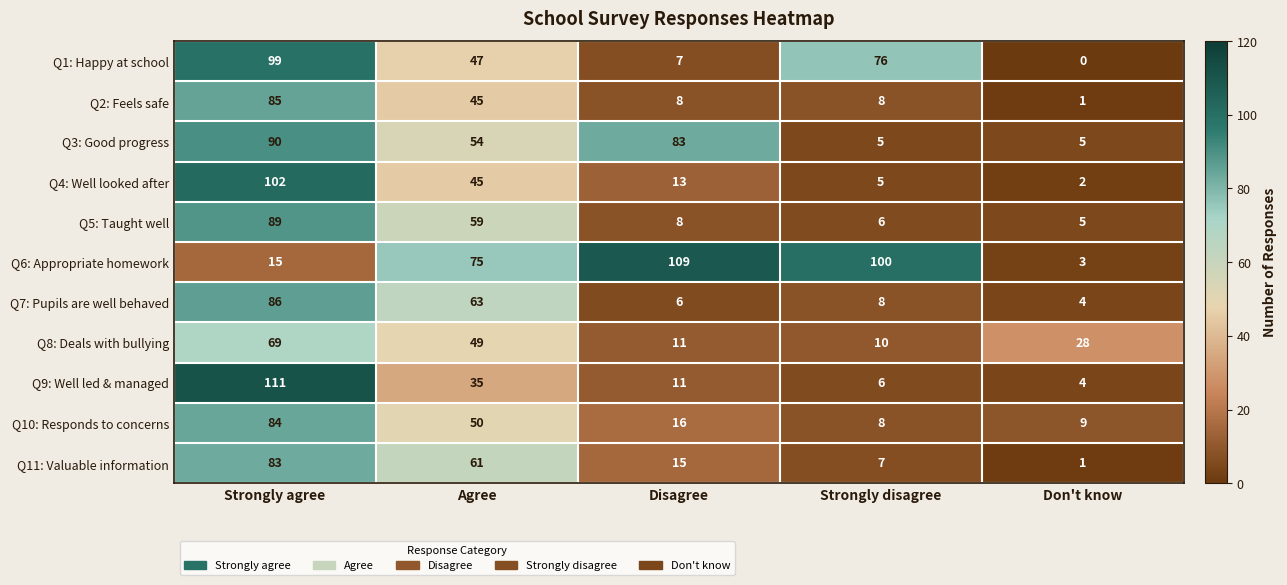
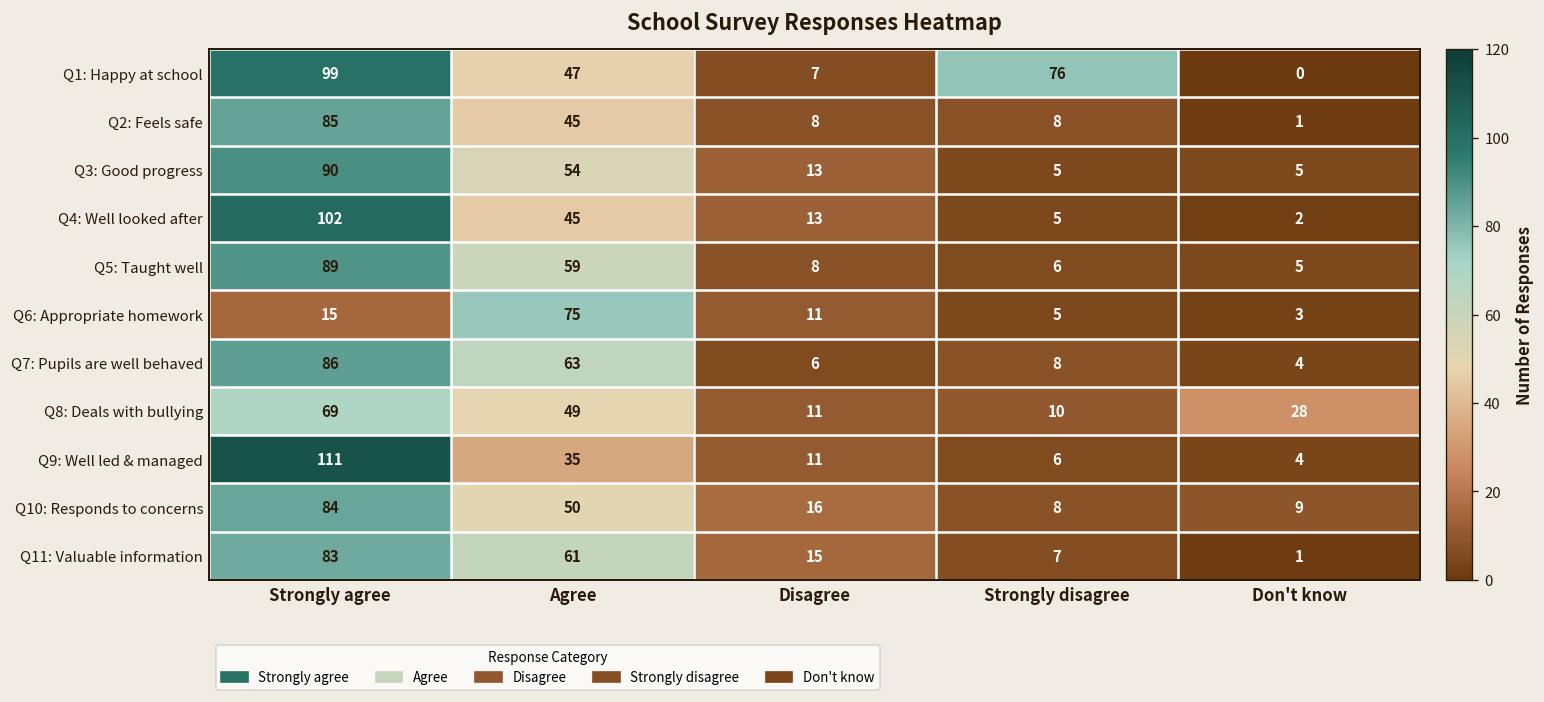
Q3: Good progress, Disagree: 83 -> 13
Q6: Appropriate homework, Disagree: 109 -> 11
Q6: Appropriate homework, Strongly disagree: 100 -> 5
